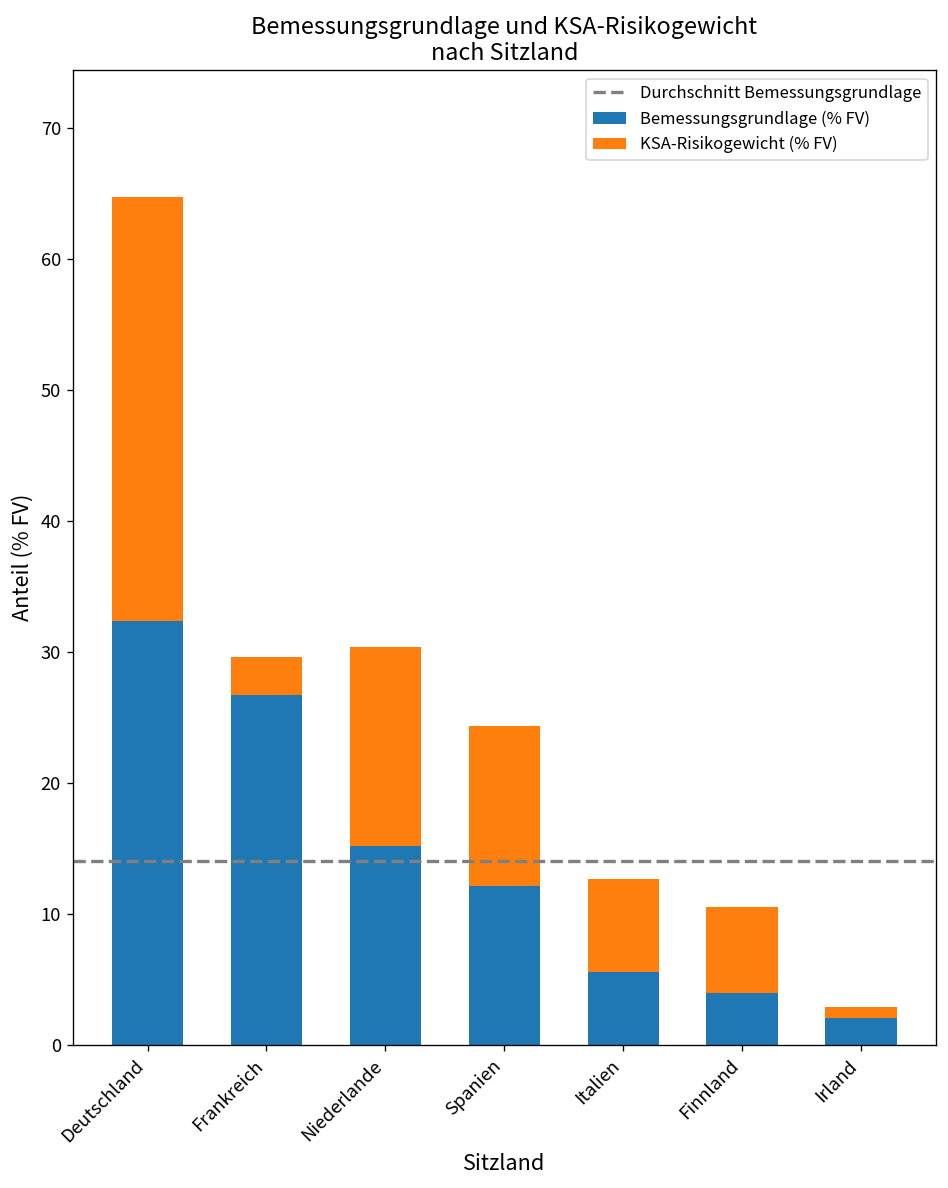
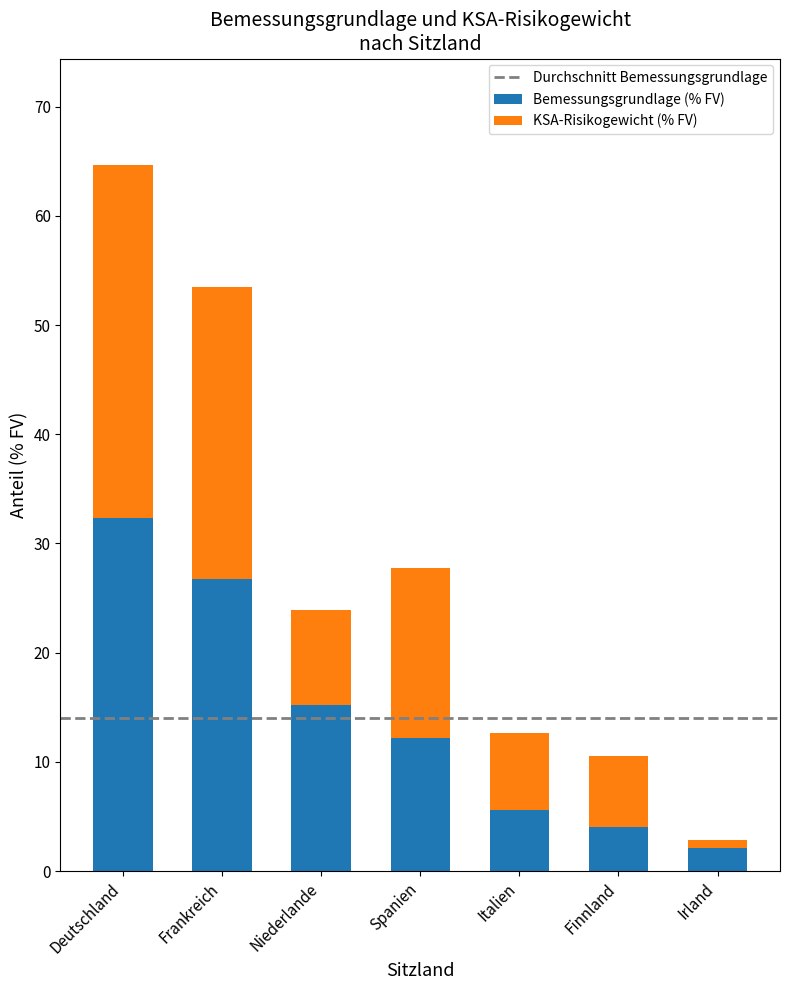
KSA-Risikogewicht (% FV), Frankreich: 2.8 -> 26.8
KSA-Risikogewicht (% FV), Niederlande: 15.2 -> 8.7
KSA-Risikogewicht (% FV), Spanien: 12.2 -> 15.6
